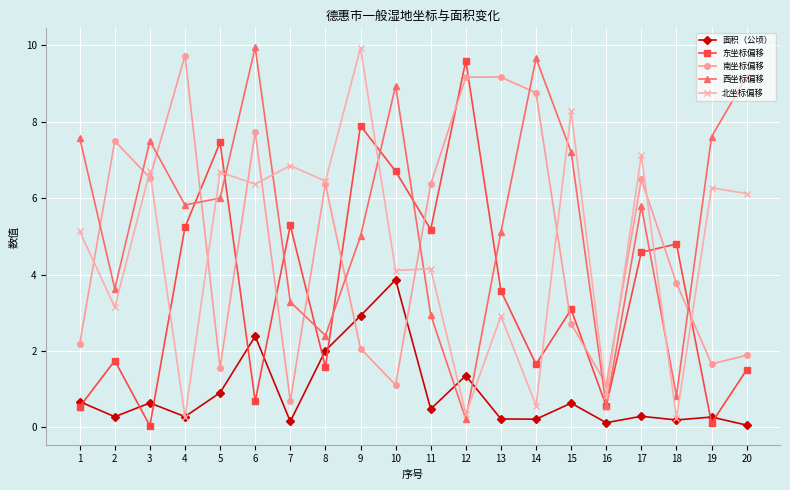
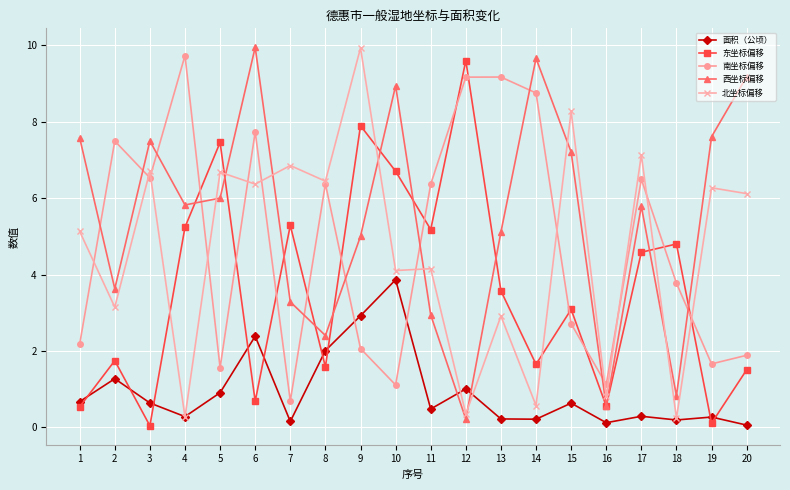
面积（公顷）, 2: 0.3 -> 1.3
面积（公顷）, 12: 1.4 -> 1.0
